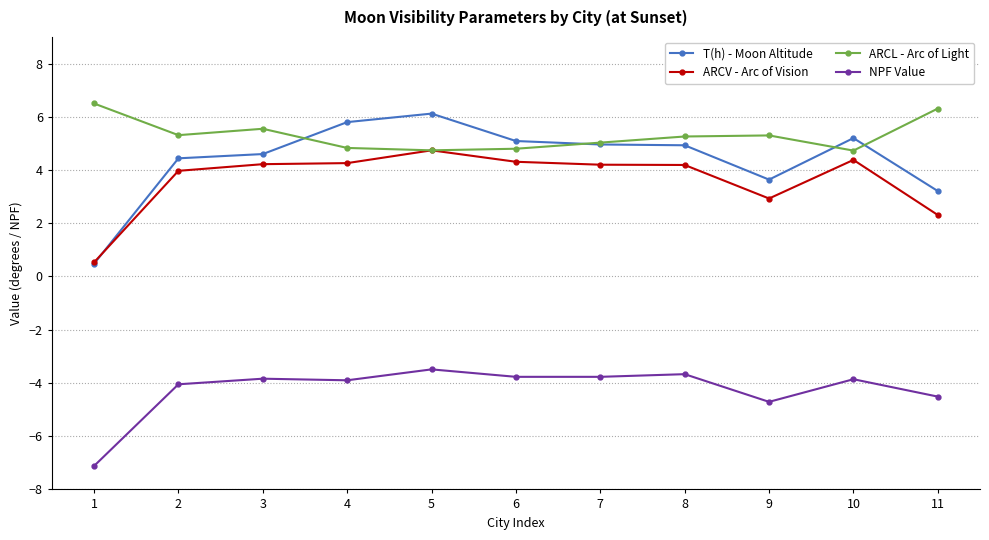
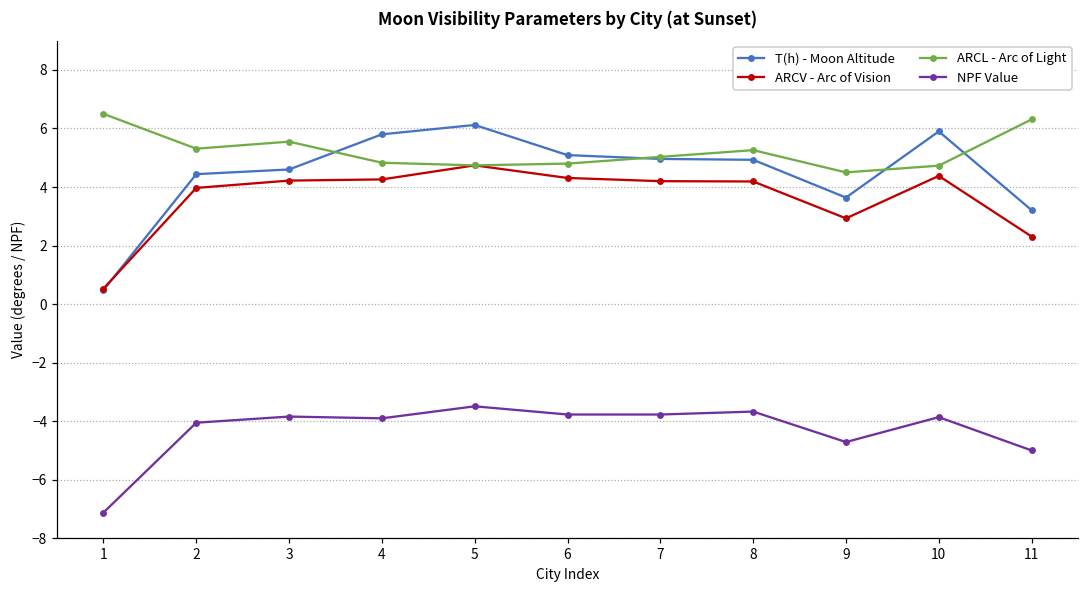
ARCL - Arc of Light, 9: 5.3 -> 4.5
T(h) - Moon Altitude, 10: 5.2 -> 5.9
NPF Value, 11: -4.5 -> -5.0
